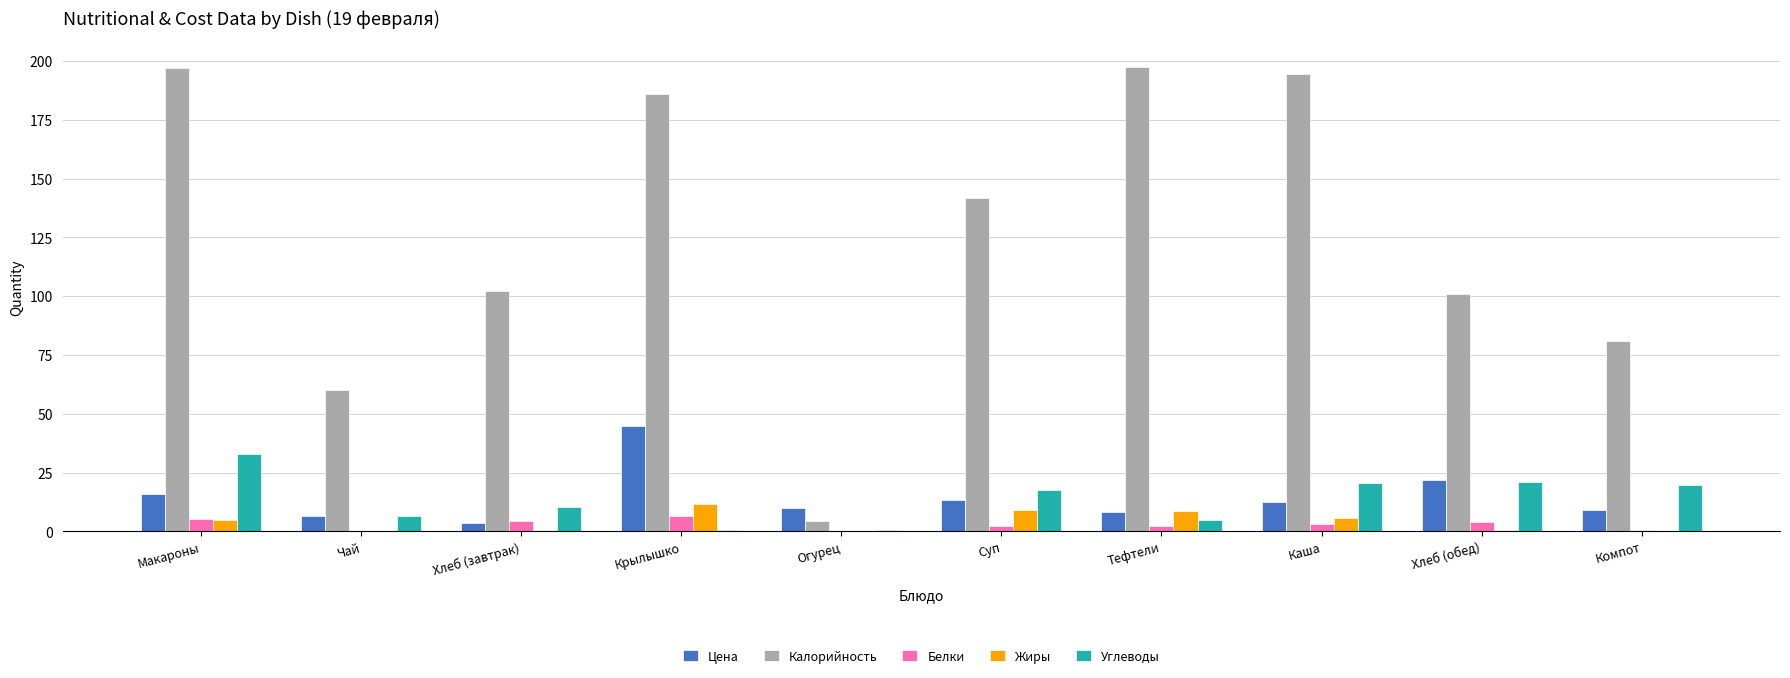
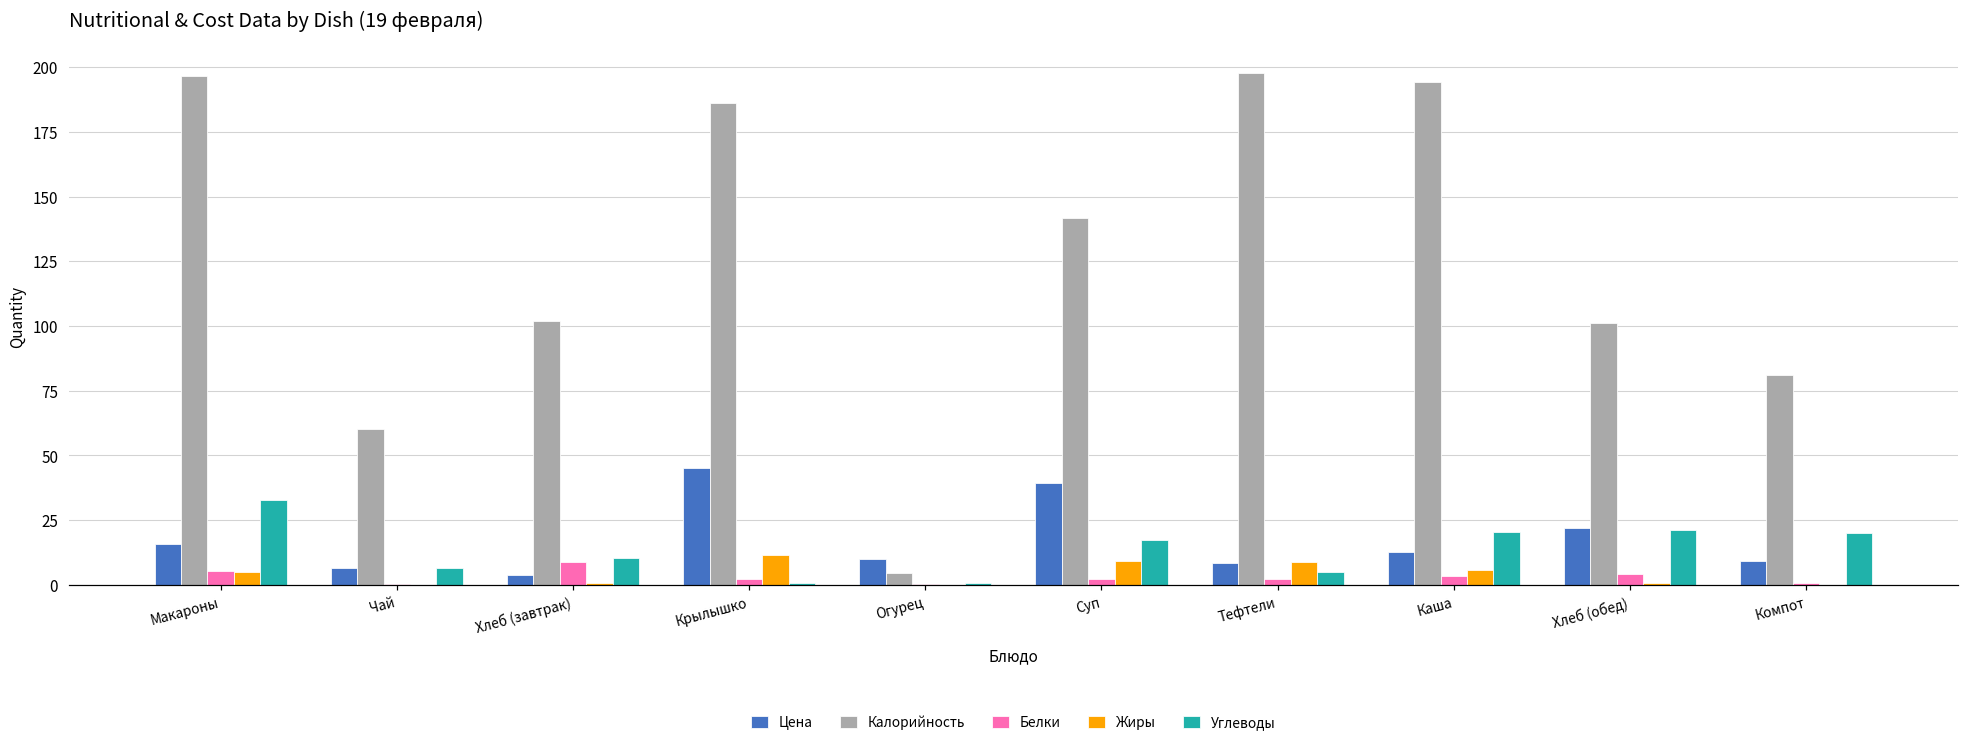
Белки, Хлеб (завтрак): 5 -> 9
Белки, Крылышко: 6 -> 2
Цена, Суп: 13 -> 39
